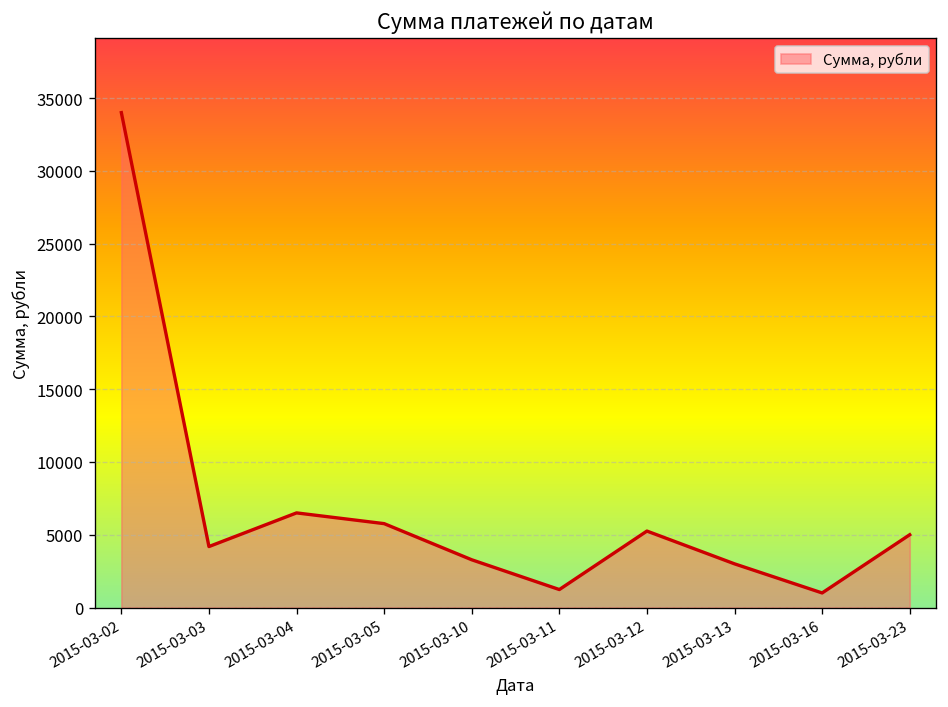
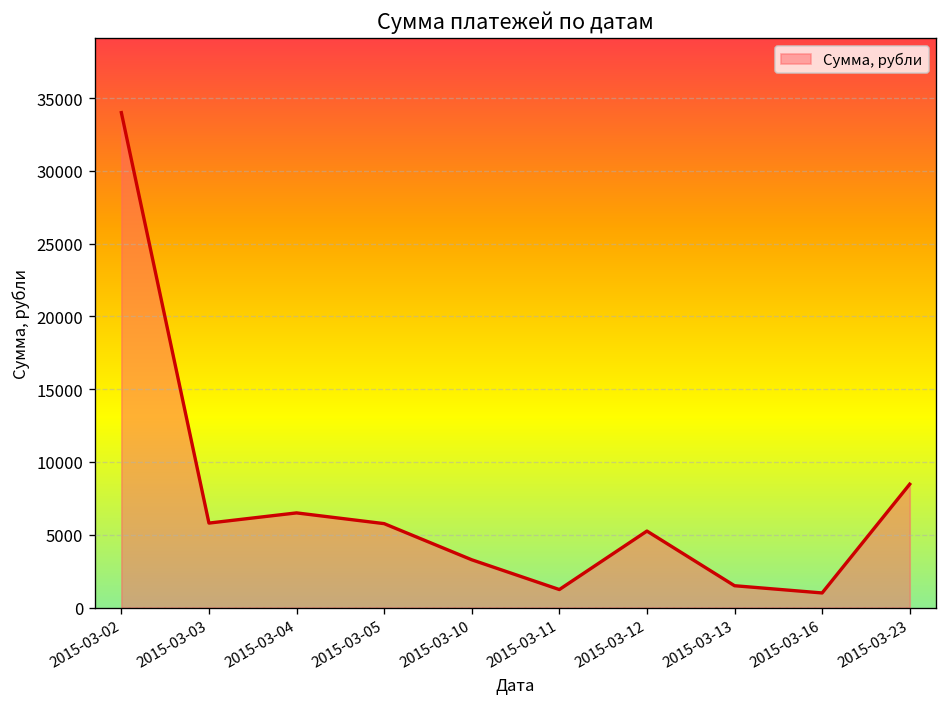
2015-03-03: 4200 -> 5800
2015-03-13: 3000 -> 1500
2015-03-23: 5000 -> 8500
